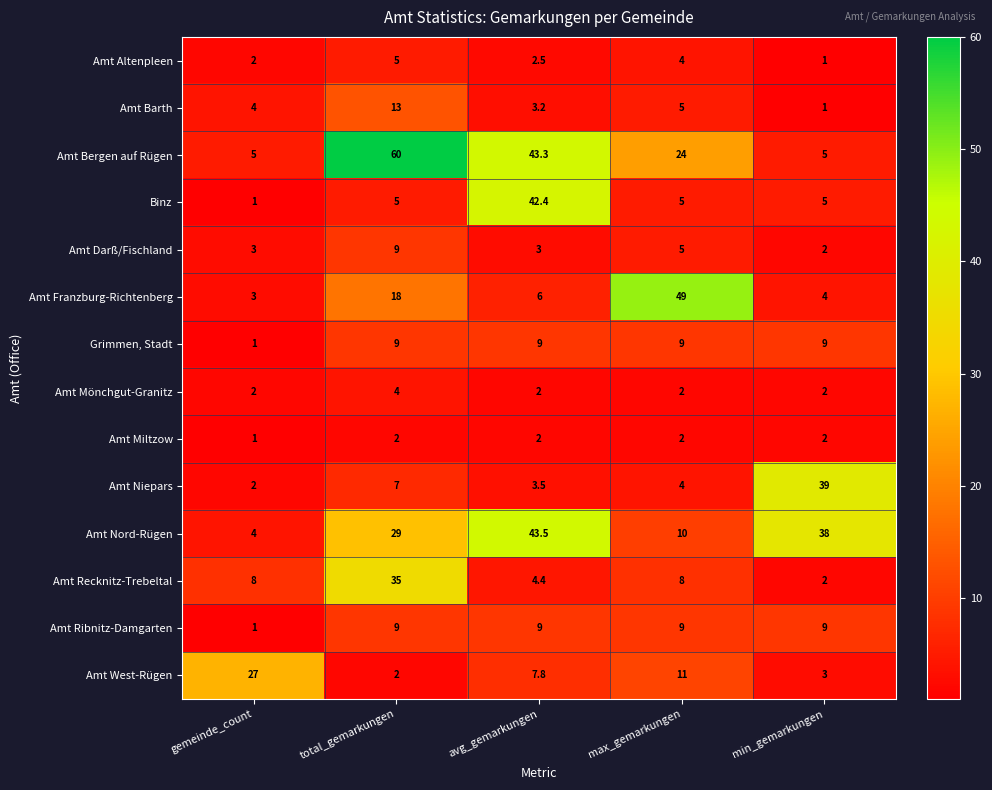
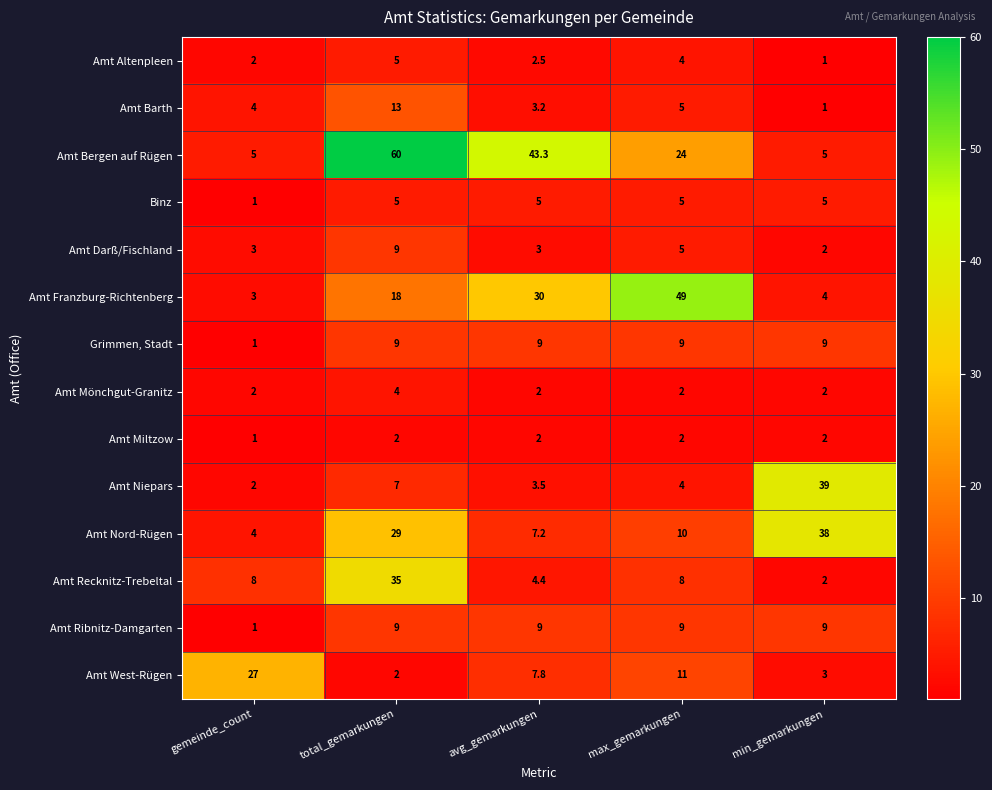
Binz, avg_gemarkungen: 42.4 -> 5
Amt Franzburg-Richtenberg, avg_gemarkungen: 6 -> 30
Amt Nord-Rügen, avg_gemarkungen: 43.5 -> 7.2
